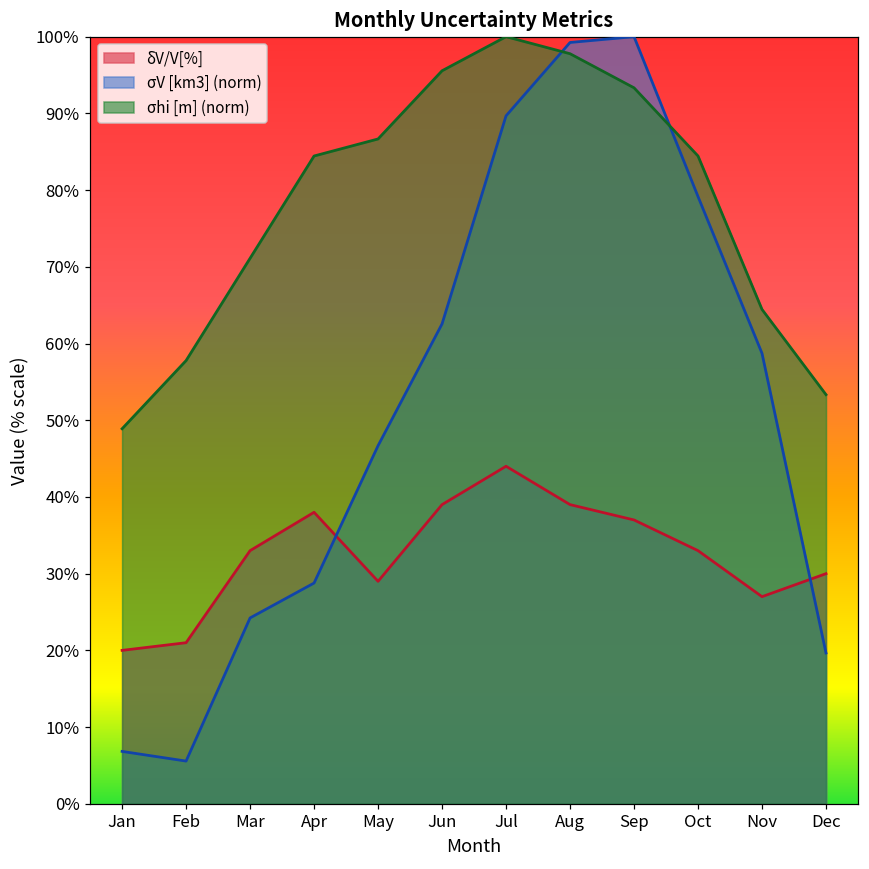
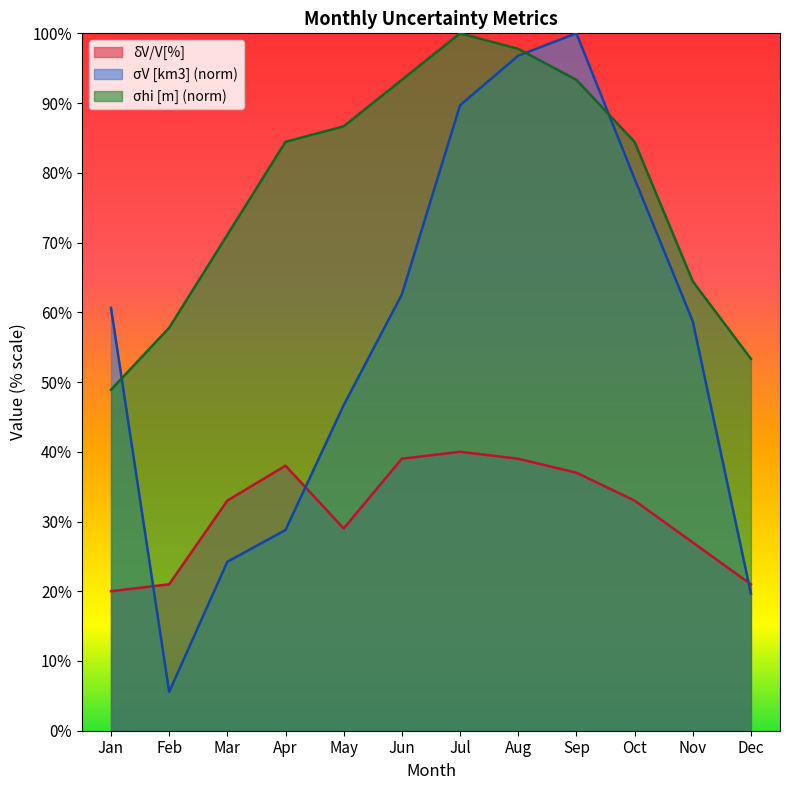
σV [km3] (norm), Jan: 7% -> 61%
σhi [m] (norm), Jun: 96% -> 93%
δV/V[%], Jul: 44% -> 40%
σV [km3] (norm), Aug: 99% -> 97%
δV/V[%], Dec: 30% -> 21%
